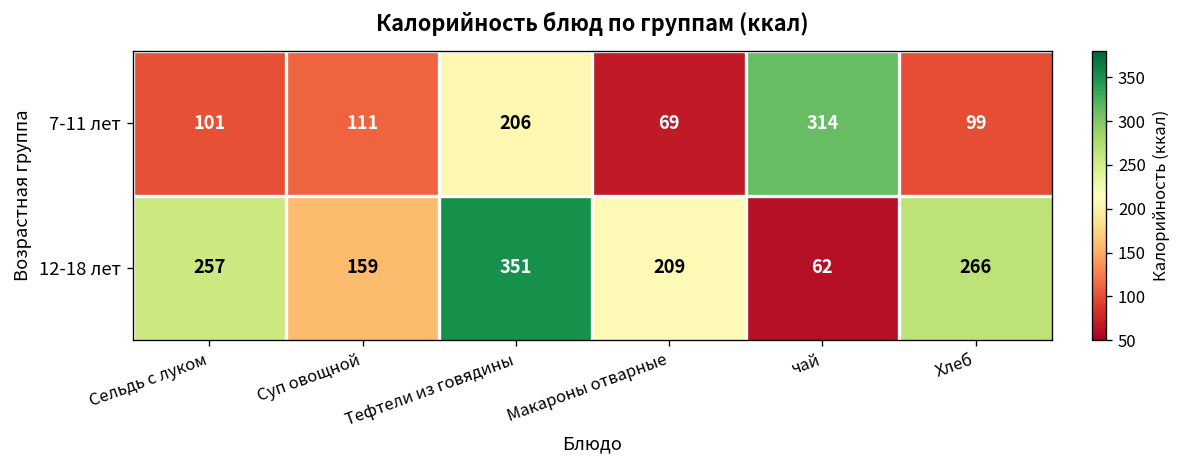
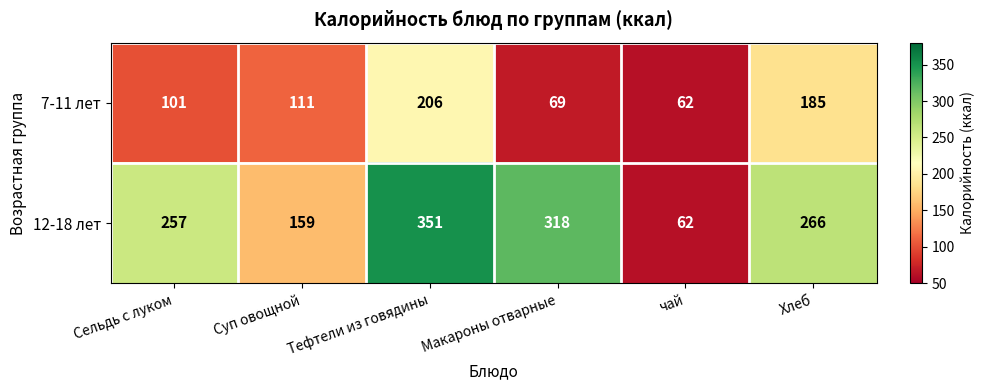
7-11 лет, чай: 314 -> 62
7-11 лет, Хлеб: 99 -> 185
12-18 лет, Макароны отварные: 209 -> 318
